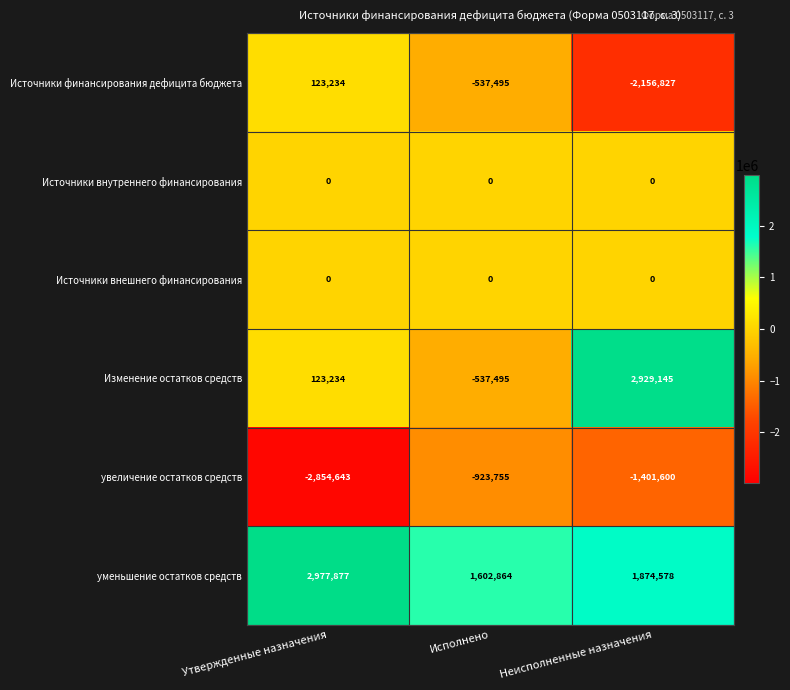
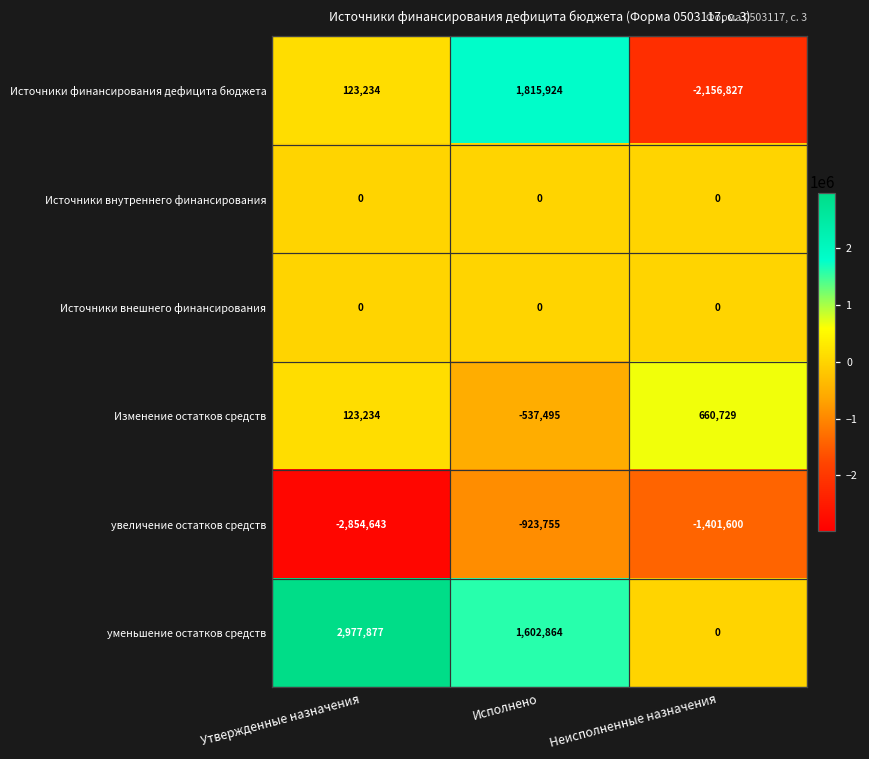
Источники финансирования дефицита бюджета, Исполнено: -537,495 -> 1,815,924
Изменение остатков средств, Неисполненные назначения: 2,929,145 -> 660,729
уменьшение остатков средств, Неисполненные назначения: 1,874,578 -> 0
